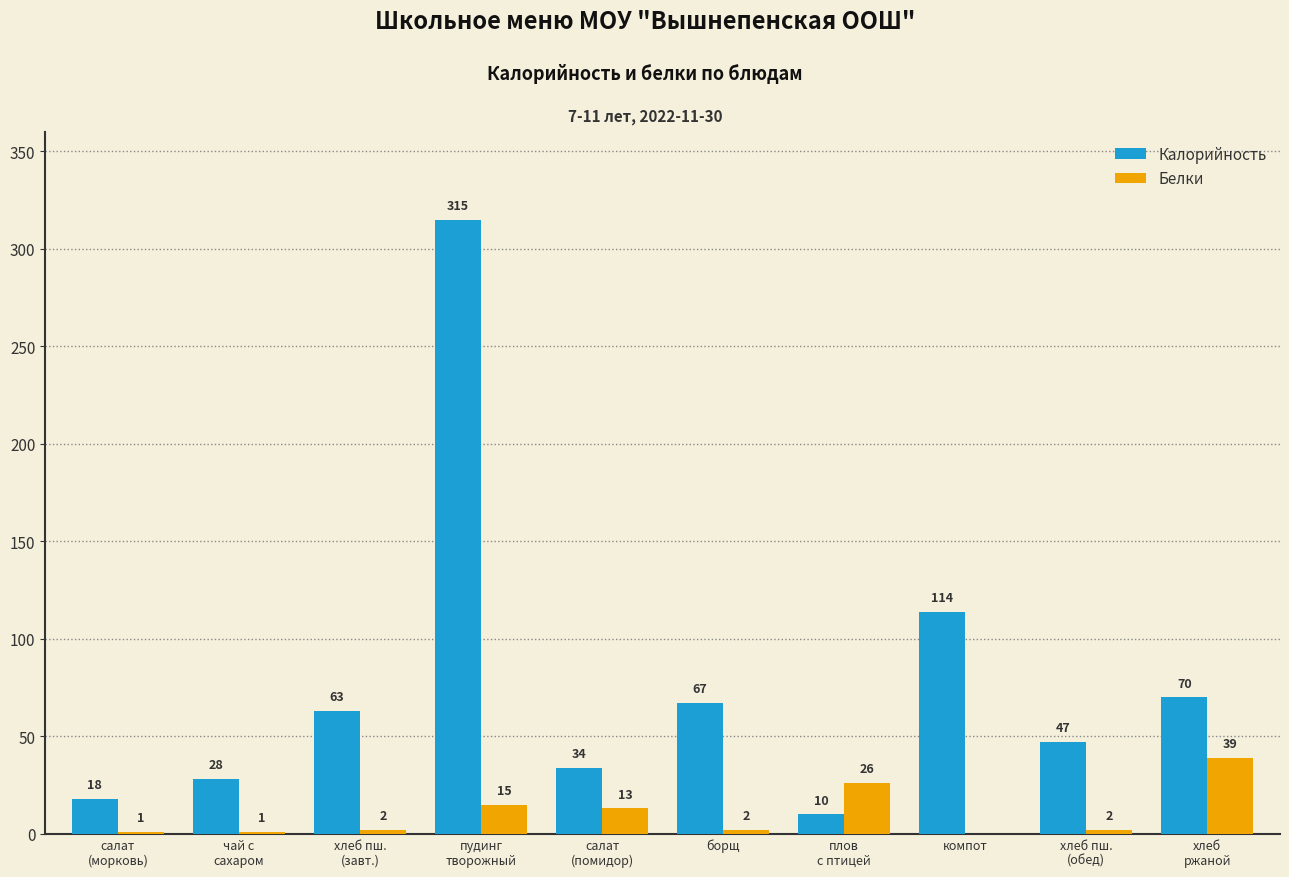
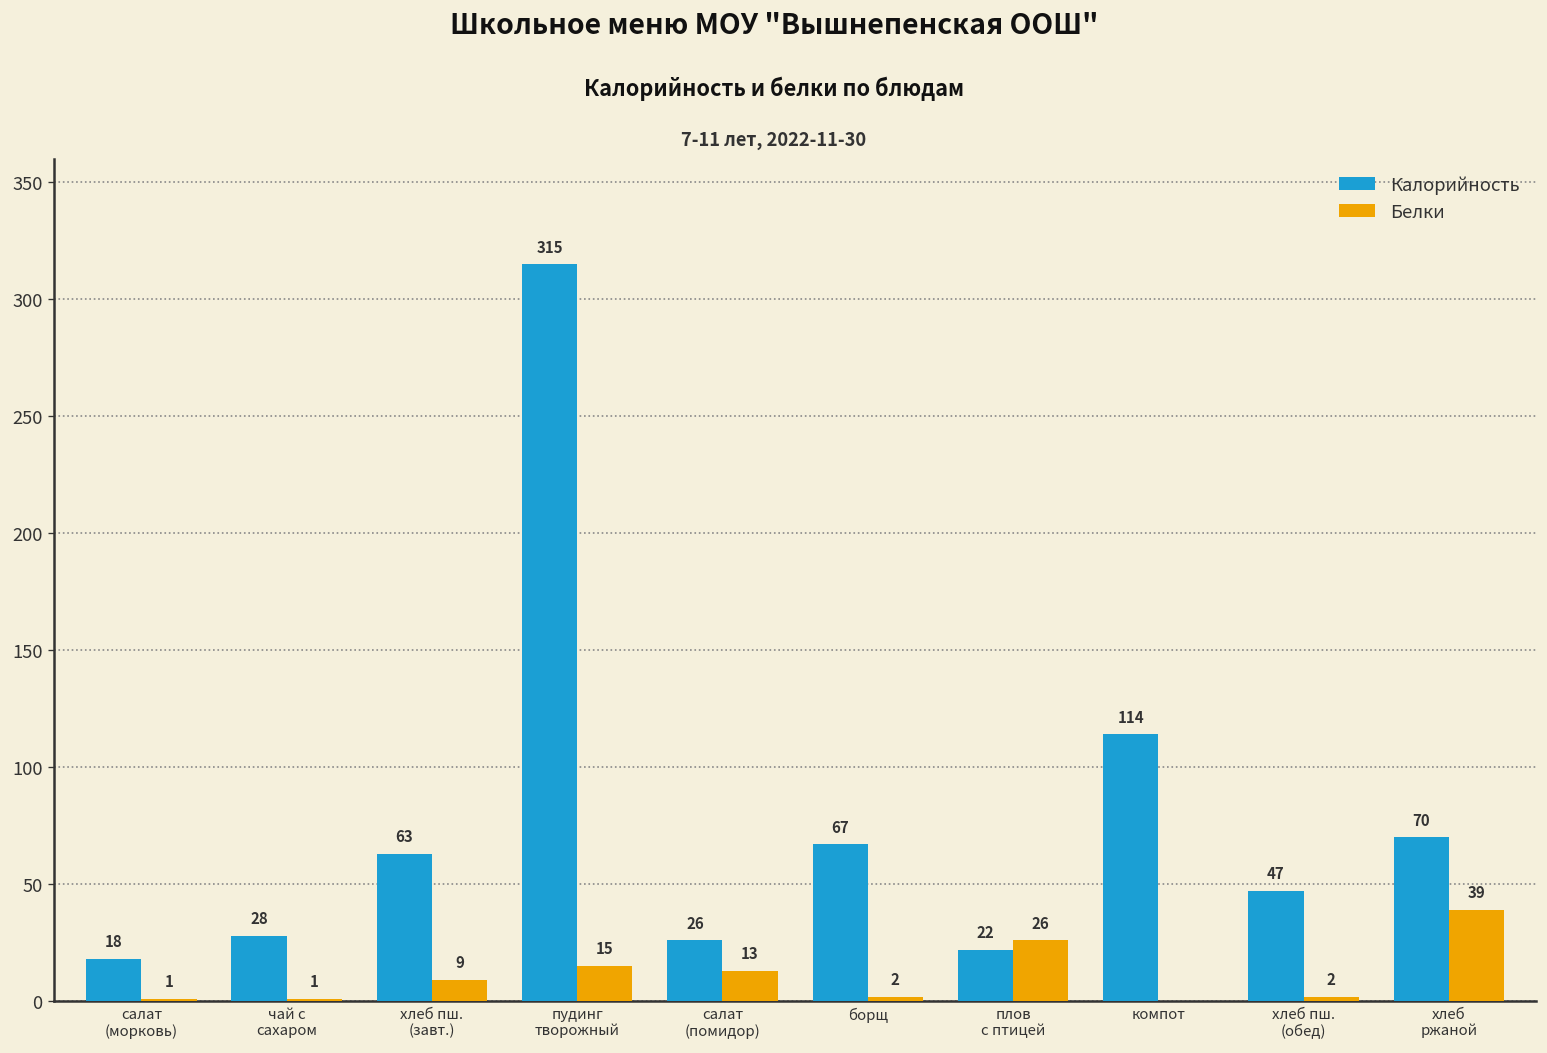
Белки, хлеб пш. (завт.): 2 -> 9
Калорийность, салат (помидор): 34 -> 26
Калорийность, плов с птицей: 10 -> 22
